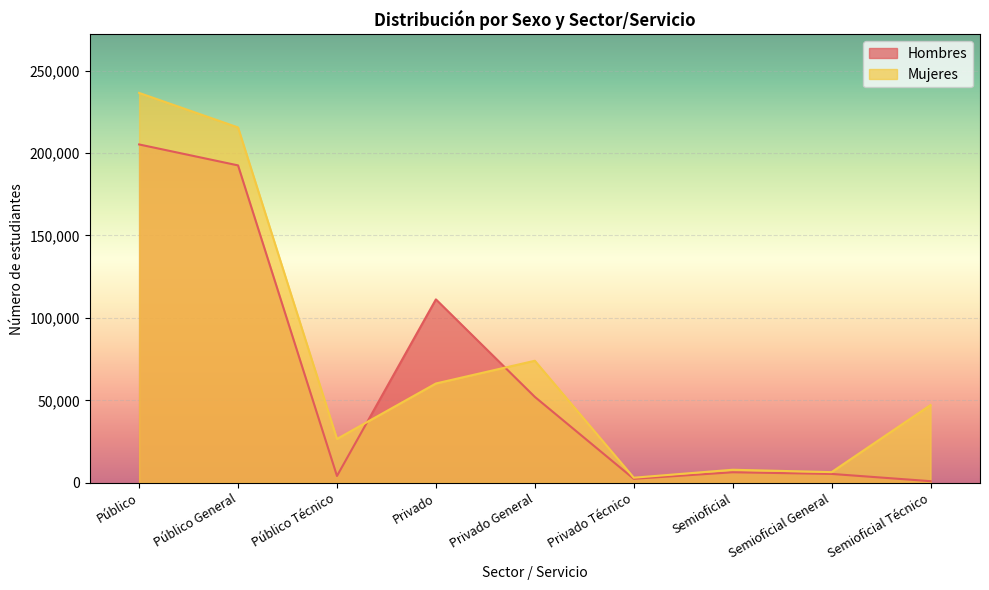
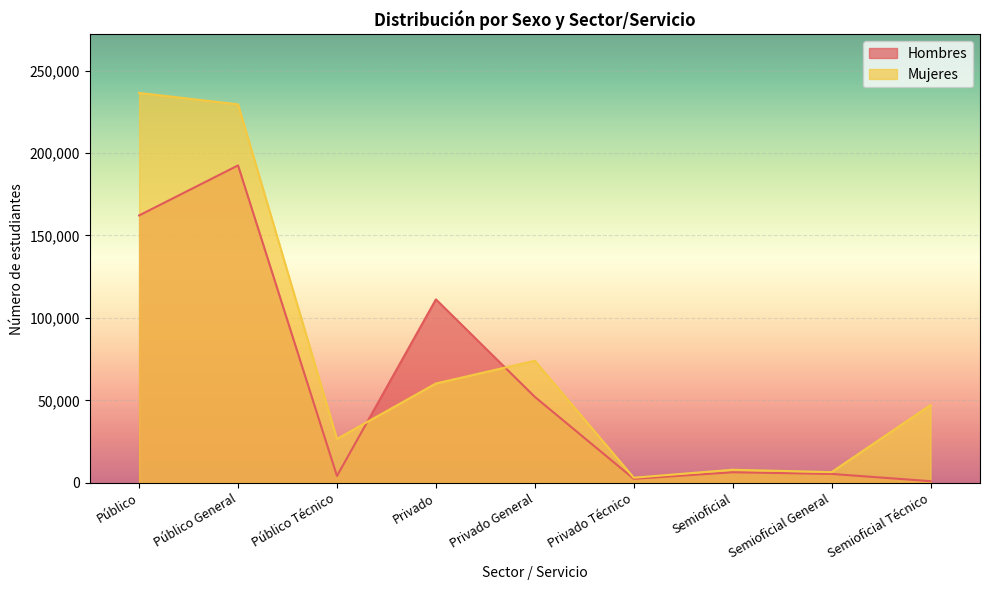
Hombres, Público: 205,000 -> 162,000
Mujeres, Público General: 216,000 -> 230,000
